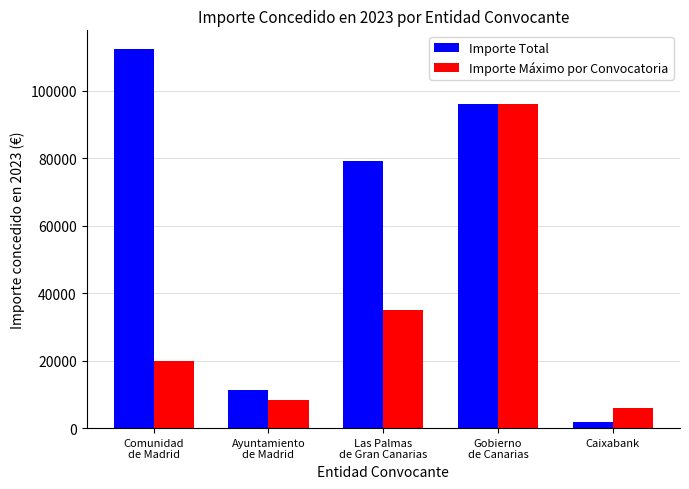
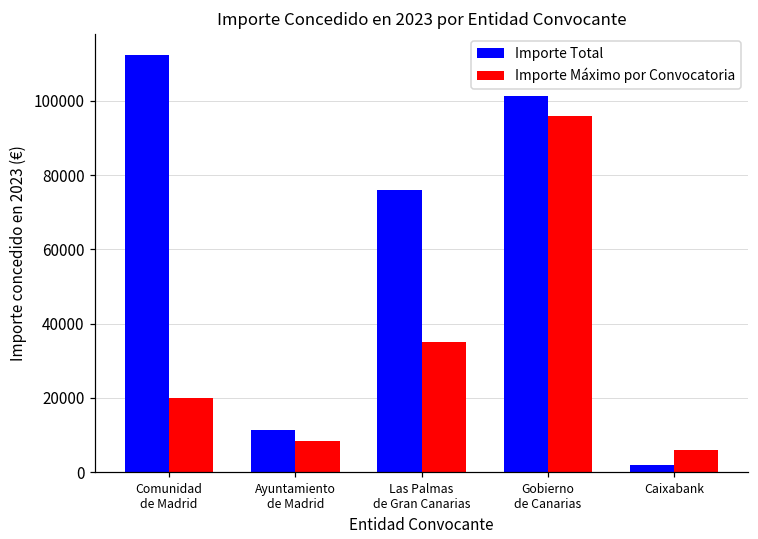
Importe Total, Las Palmas de Gran Canarias: 79000 -> 76000
Importe Total, Gobierno de Canarias: 96000 -> 101000
